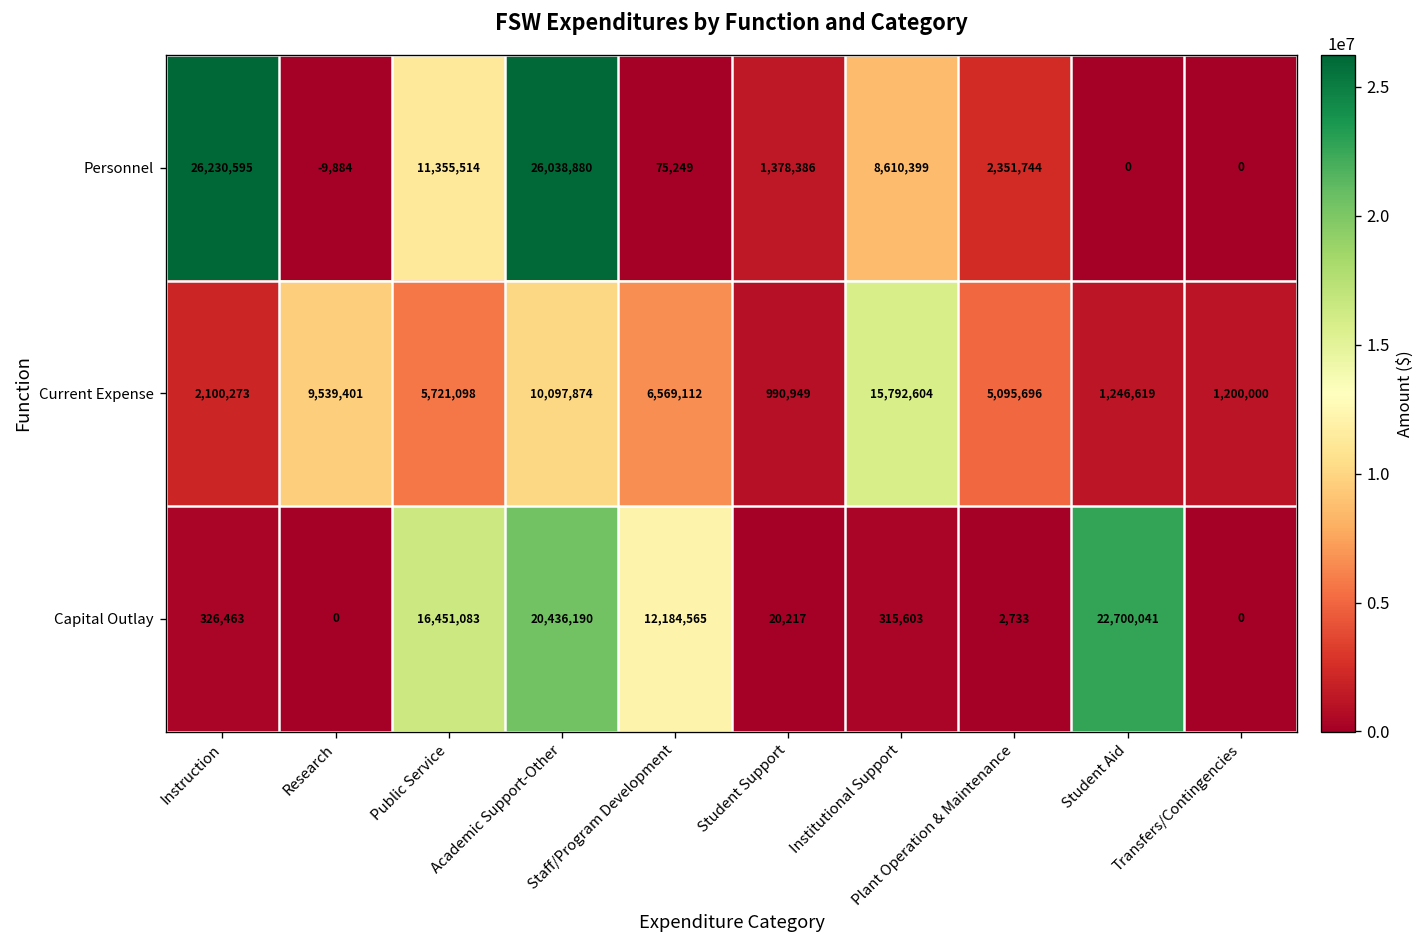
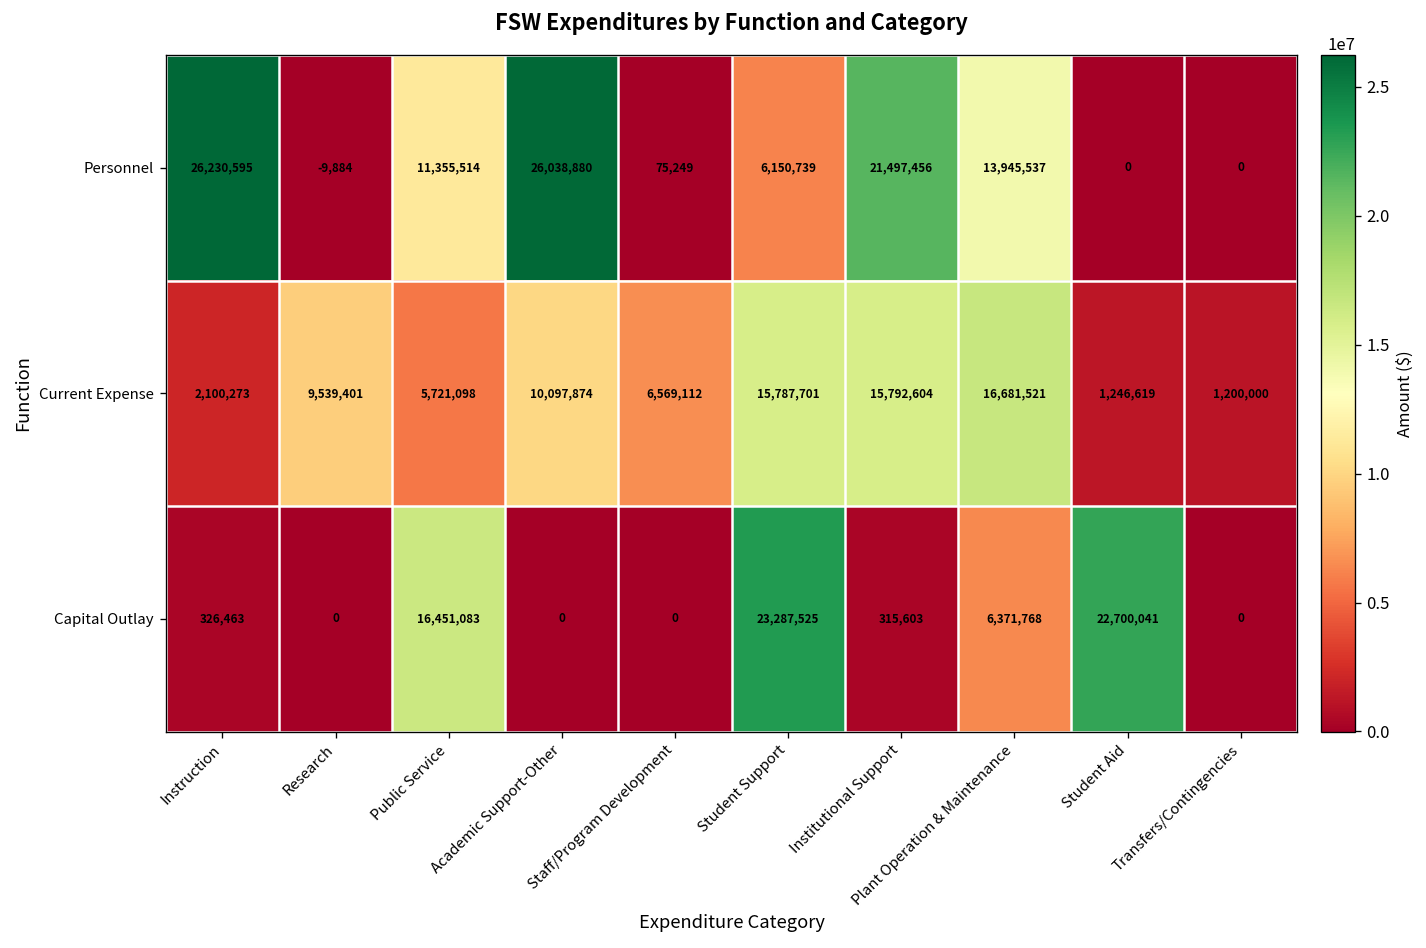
Personnel, Student Support: 1,378,386 -> 6,150,739
Personnel, Institutional Support: 8,610,399 -> 21,497,456
Personnel, Plant Operation & Maintenance: 2,351,744 -> 13,945,537
Current Expense, Student Support: 990,949 -> 15,787,701
Current Expense, Plant Operation & Maintenance: 5,095,696 -> 16,681,521
Capital Outlay, Academic Support-Other: 20,436,190 -> 0
Capital Outlay, Staff/Program Development: 12,184,565 -> 0
Capital Outlay, Student Support: 20,217 -> 23,287,525
Capital Outlay, Plant Operation & Maintenance: 2,733 -> 6,371,768
